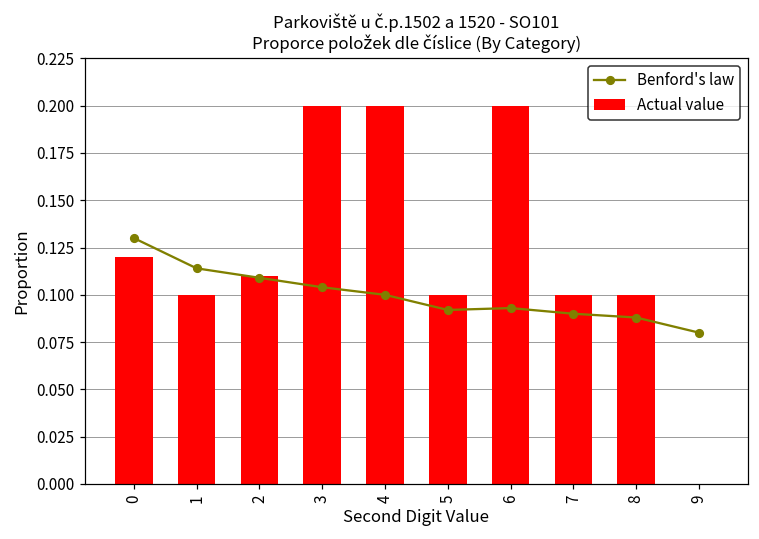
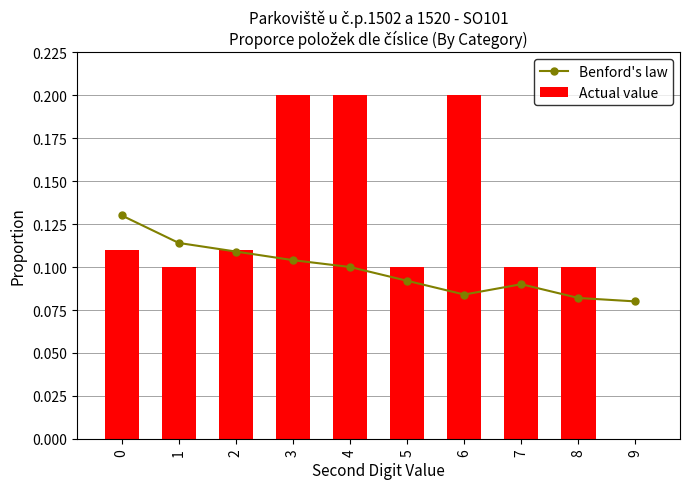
Actual value, 0: 0.12 -> 0.11
Benford's law, 6: 0.093 -> 0.084
Benford's law, 8: 0.088 -> 0.082
